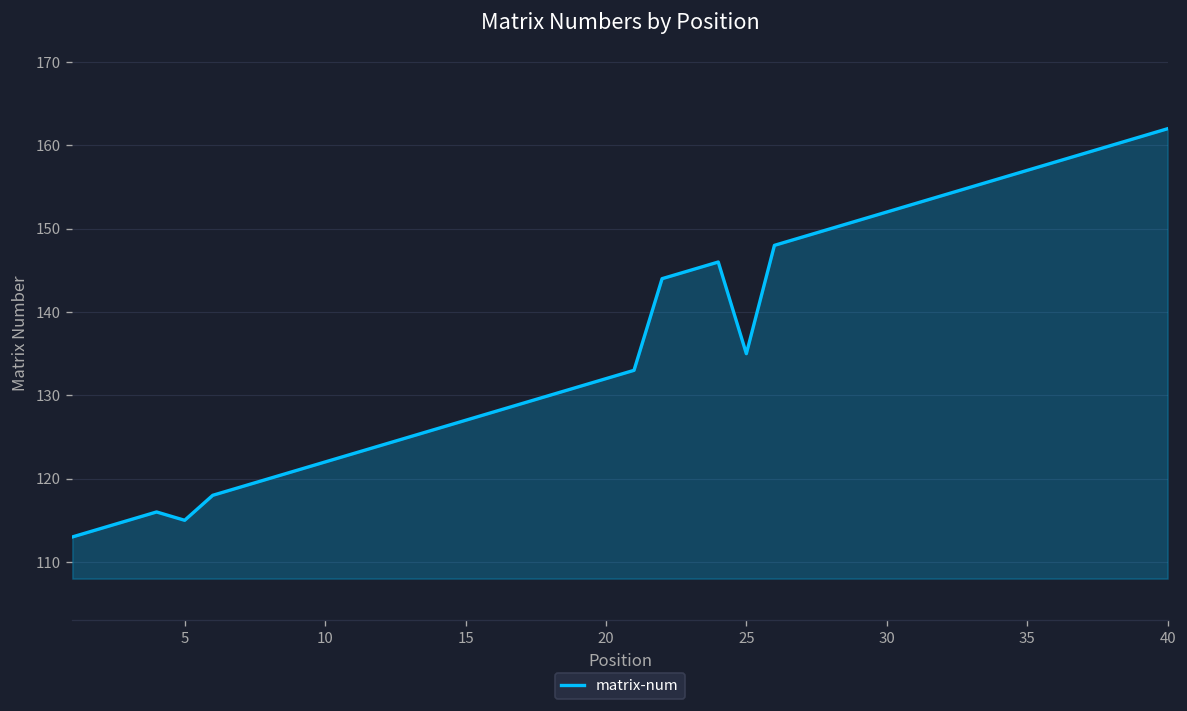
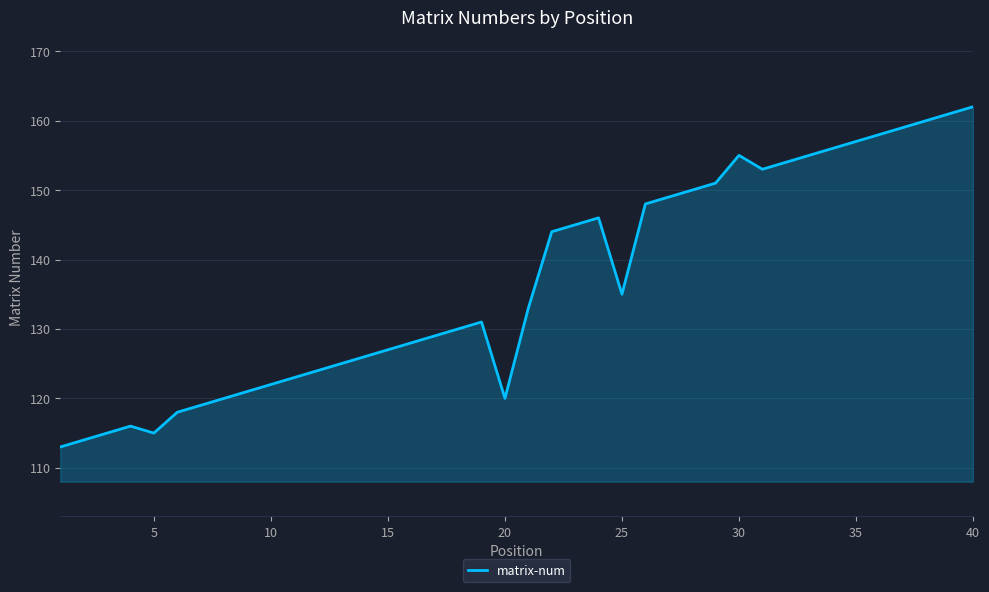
20: 132 -> 120
30: 152 -> 155
